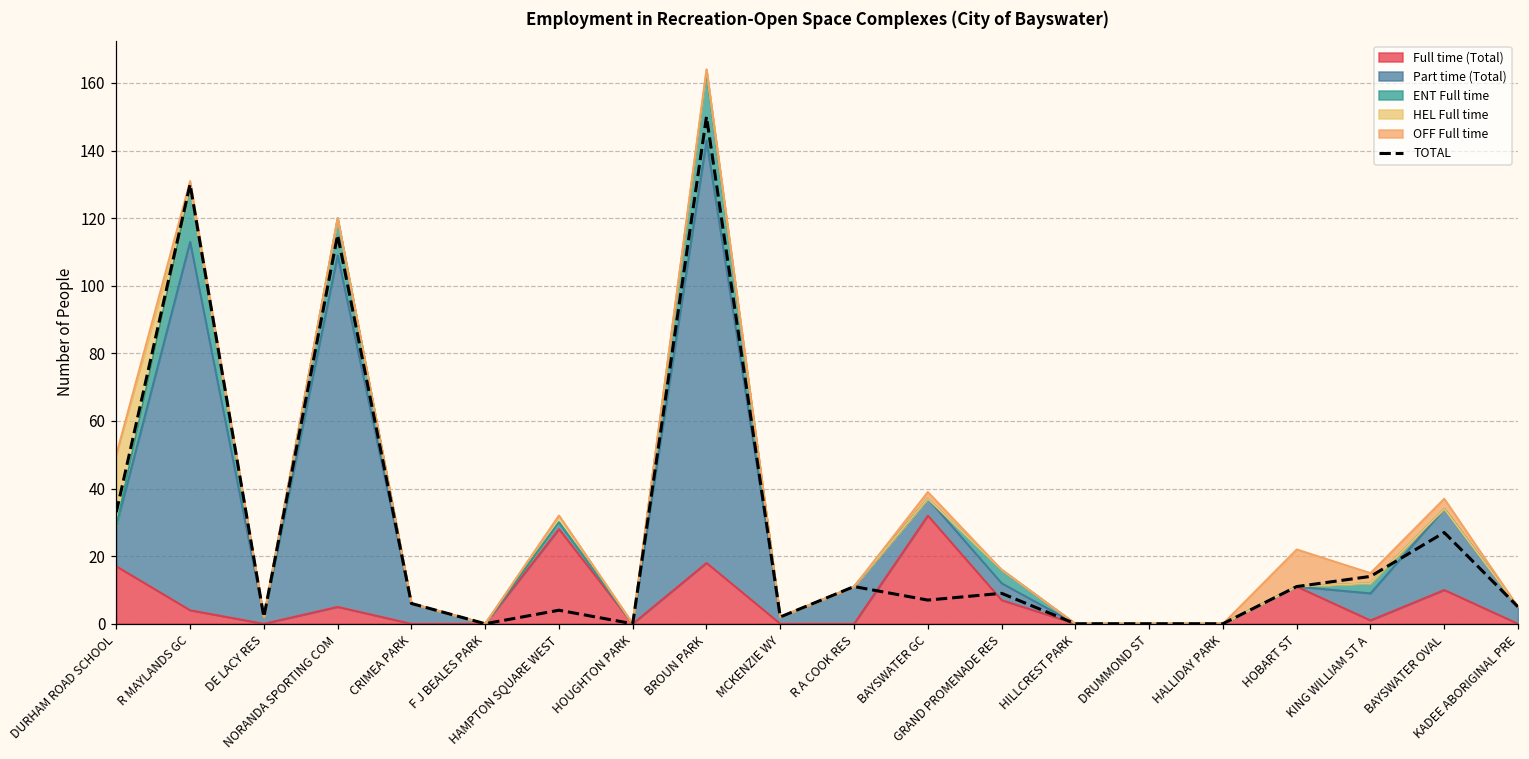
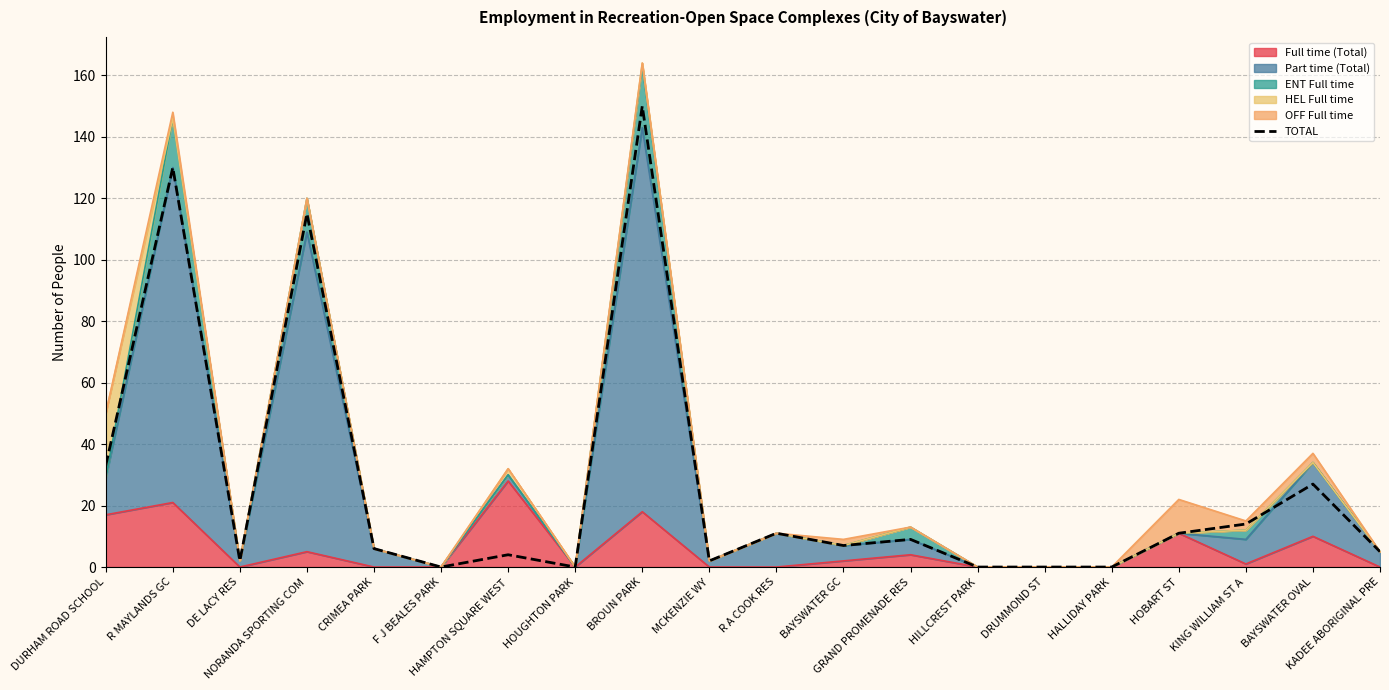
Full time (Total), R MAYLANDS GC: 4 -> 21
Full time (Total), BAYSWATER GC: 32 -> 2
Full time (Total), GRAND PROMENADE RES: 7 -> 4
